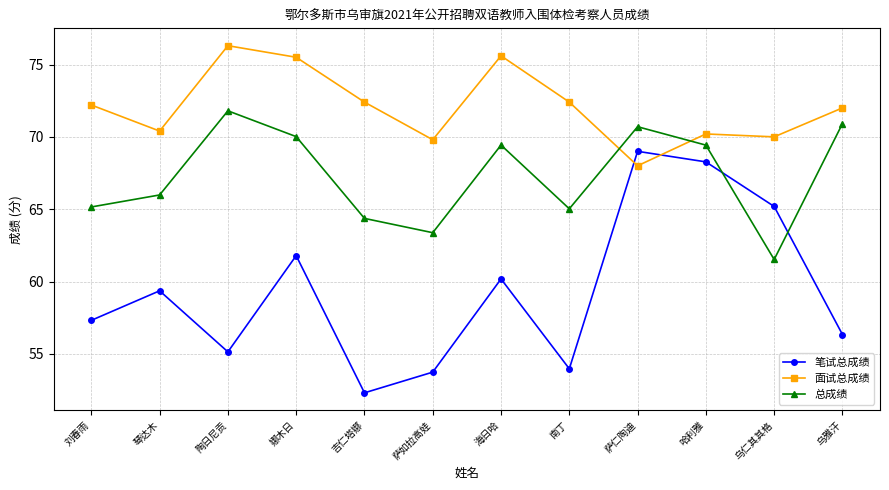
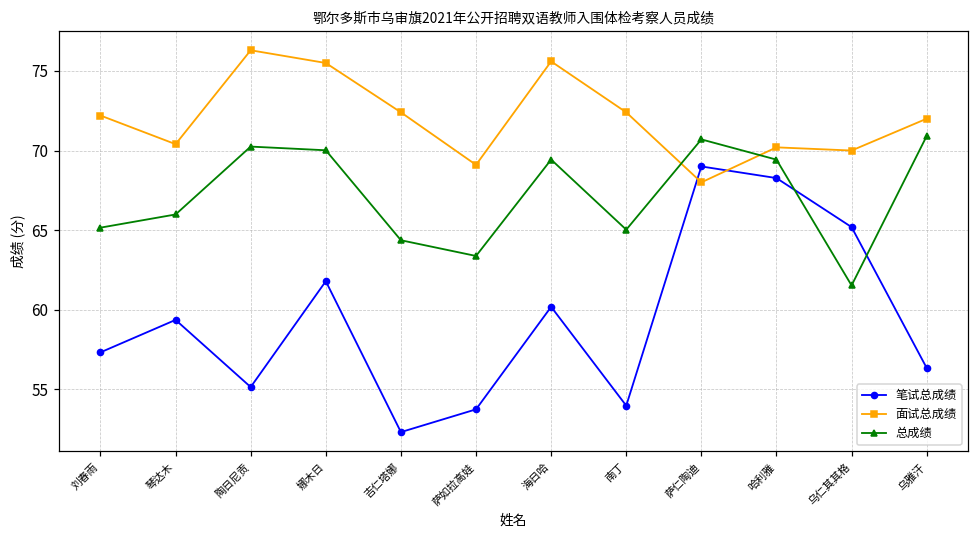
总成绩, 陶日尼贡: 71.8 -> 70.2
面试总成绩, 萨如拉高娃: 69.8 -> 69.1
